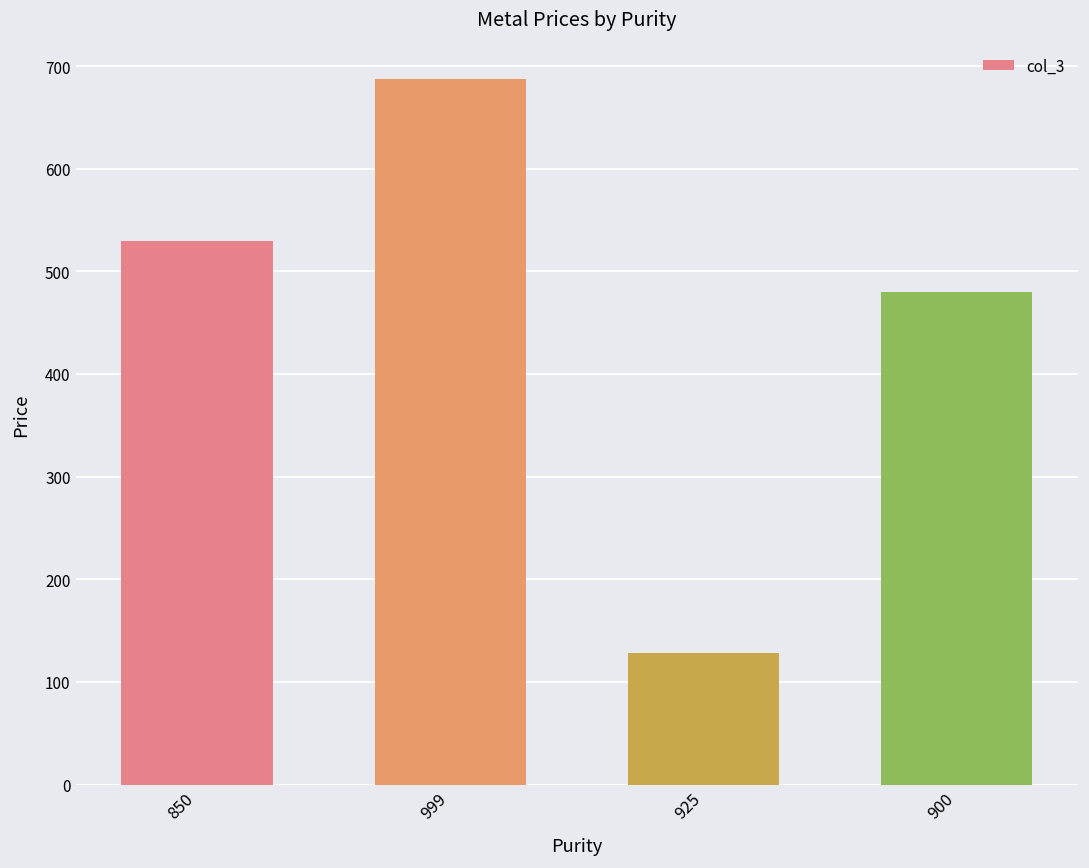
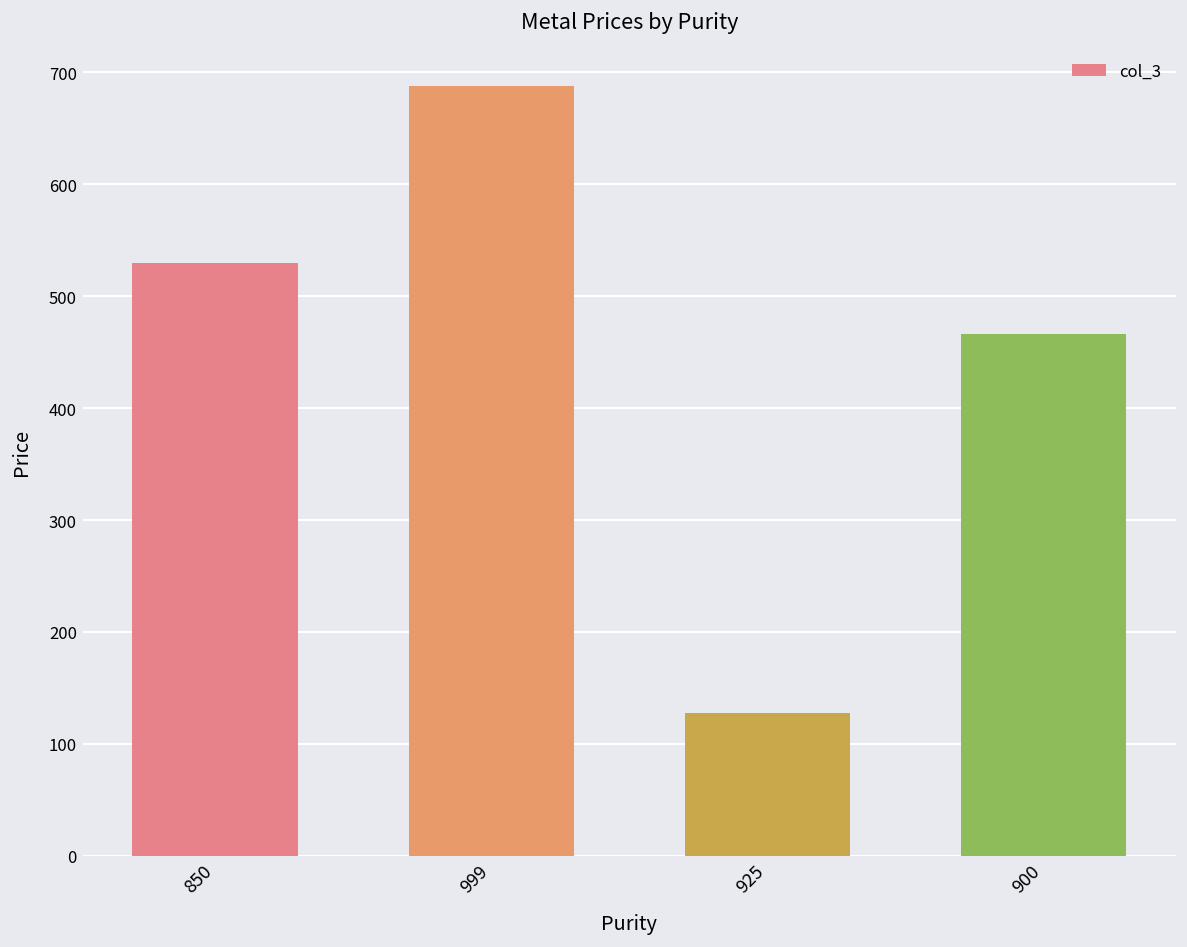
900: 480 -> 470
